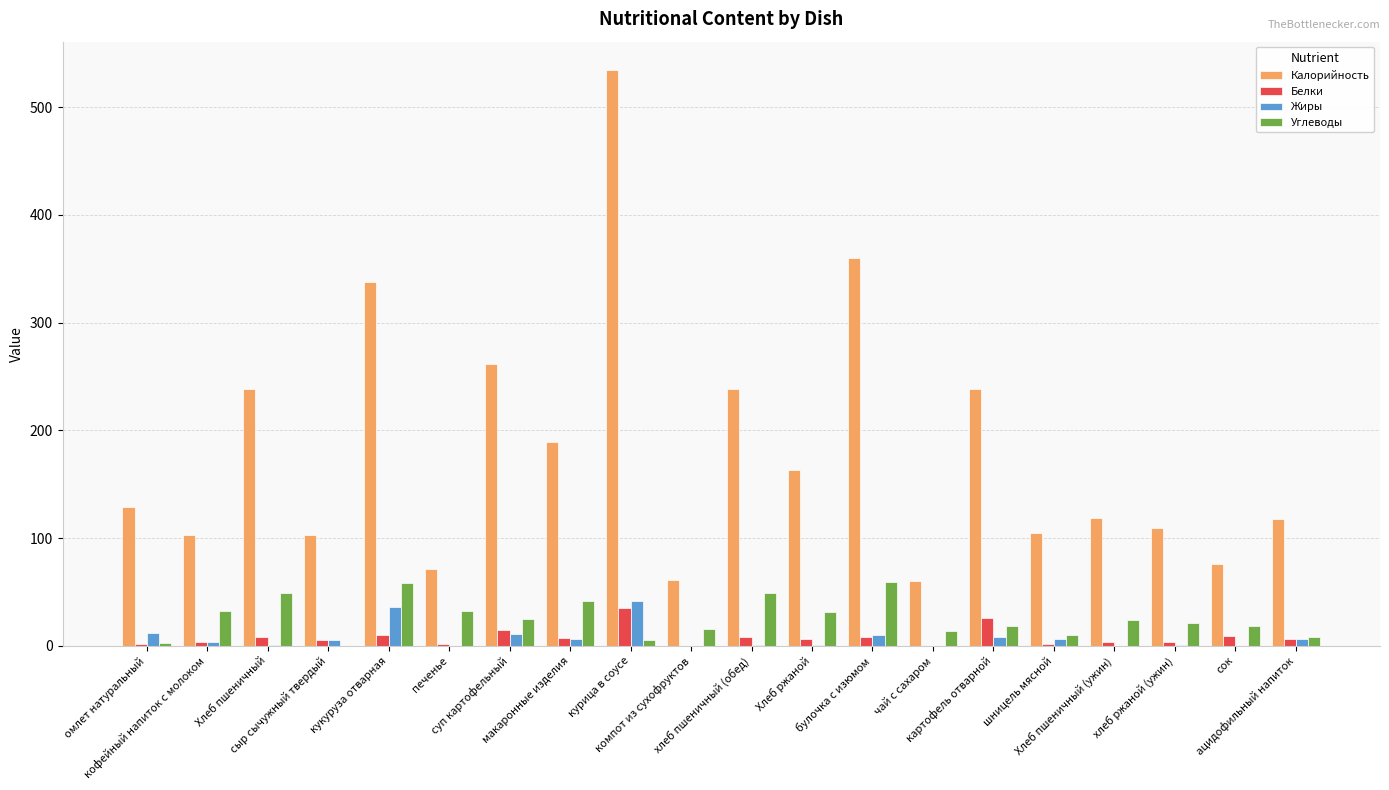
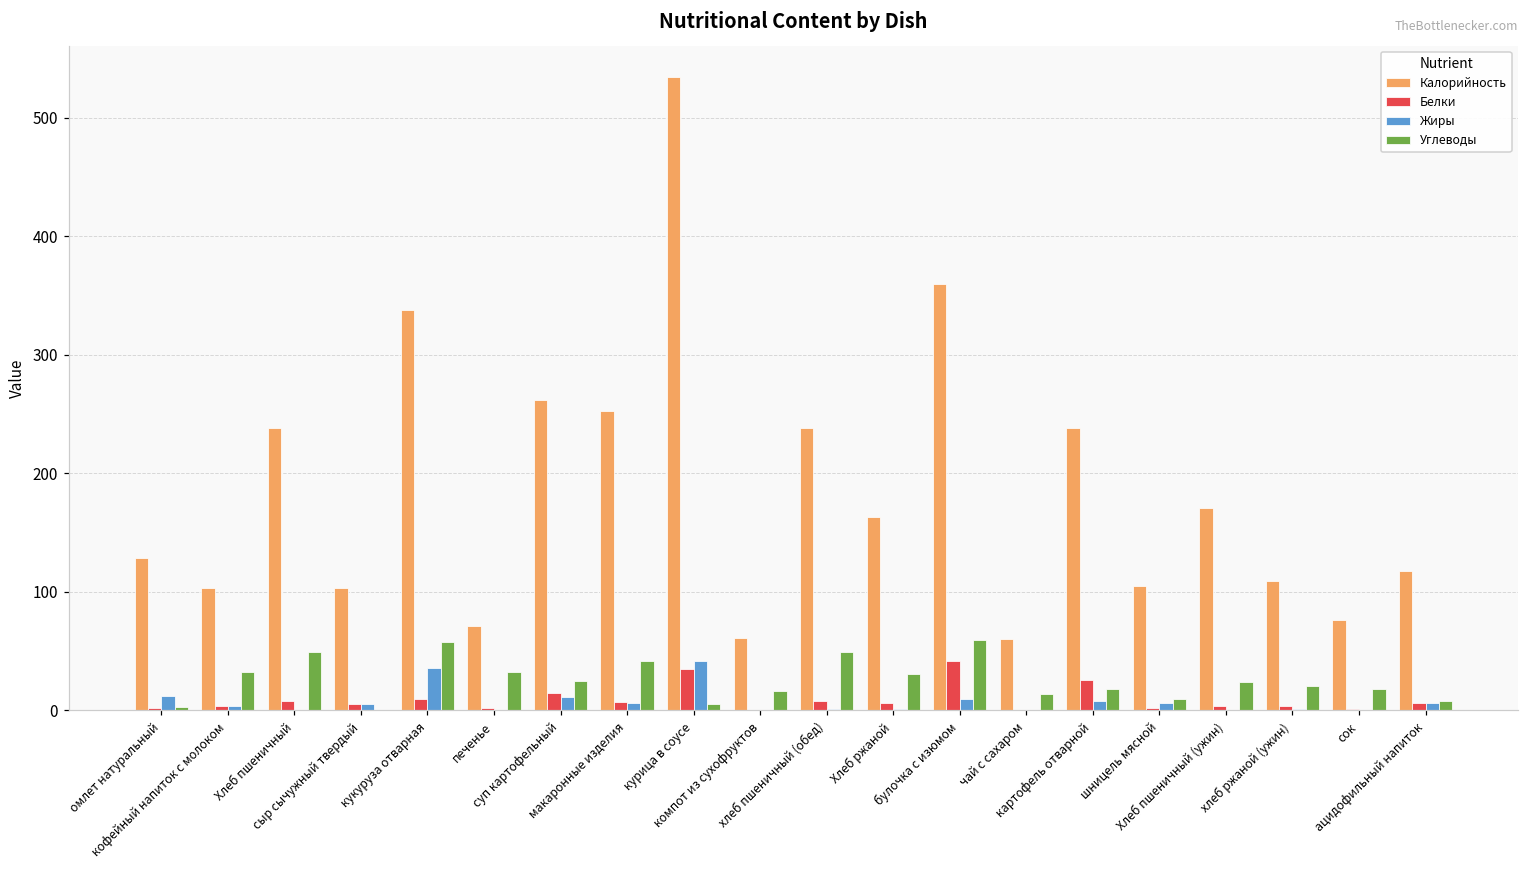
Калорийность, макаронные изделия: 189 -> 253
Белки, булочка с изюмом: 8 -> 42
Калорийность, Хлеб пшеничный (ужин): 119 -> 171
Белки, сок: 9 -> 1
